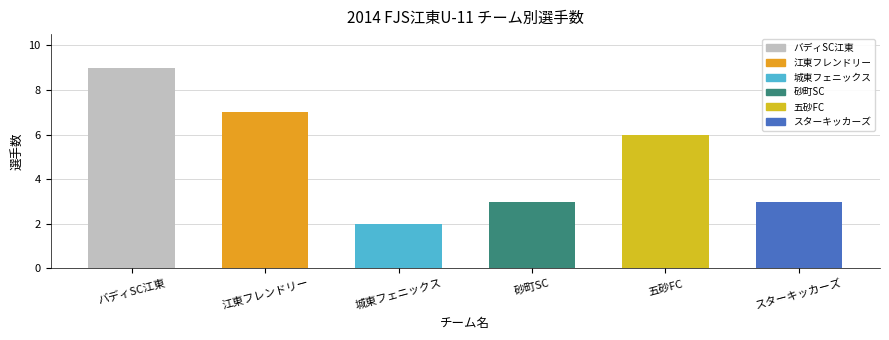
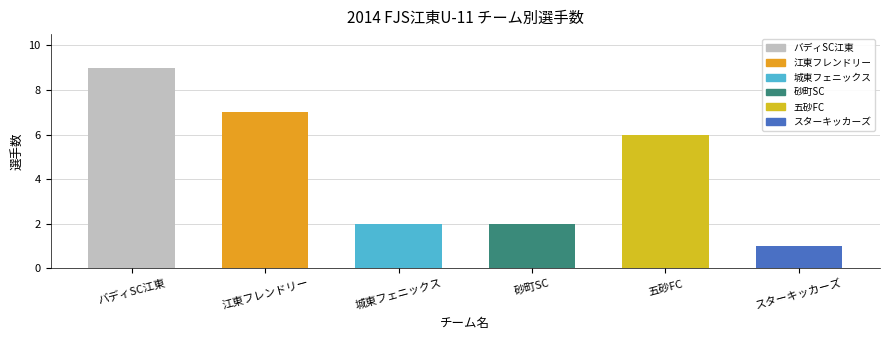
砂町SC: 3 -> 2
スターキッカーズ: 3 -> 1
